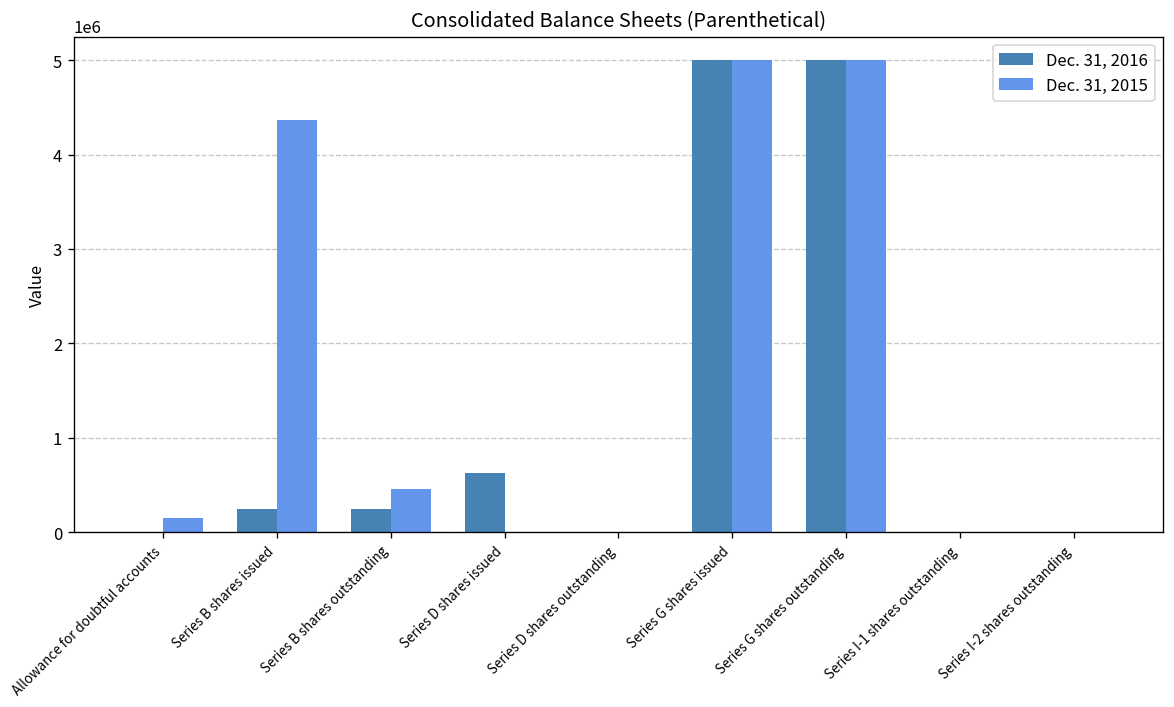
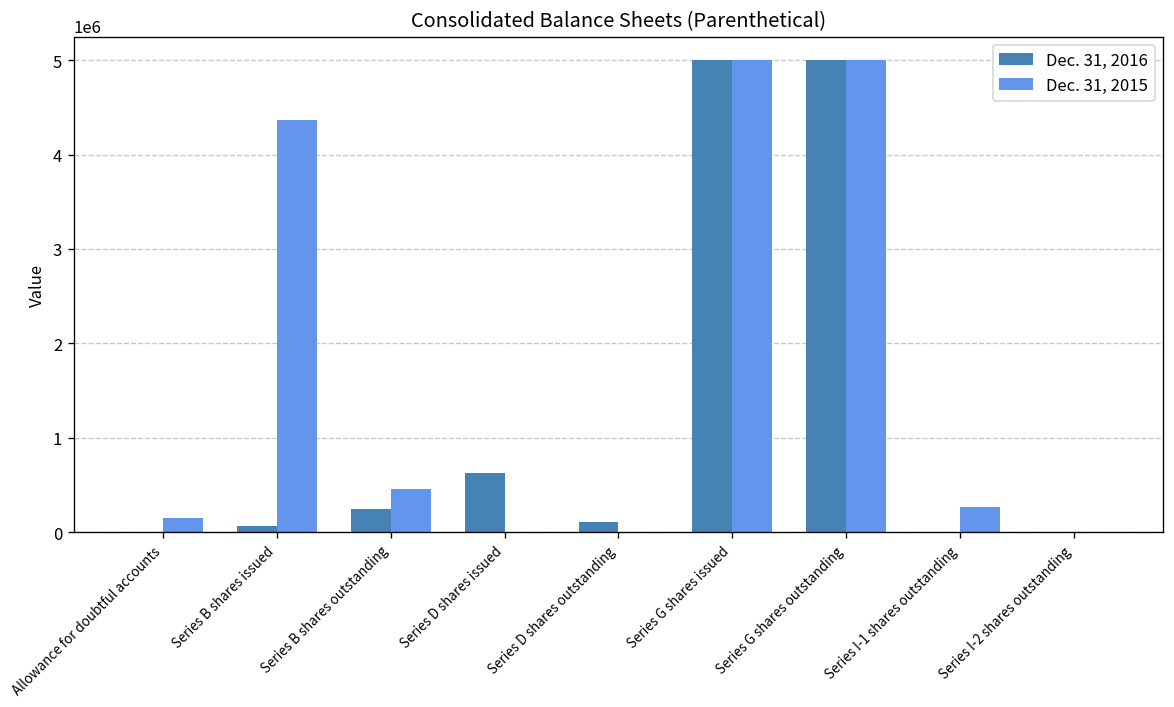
Dec. 31, 2016, Series B shares issued: 300000 -> 100000
Dec. 31, 2016, Series D shares outstanding: 0 -> 100000
Dec. 31, 2015, Series I-1 shares outstanding: 0 -> 300000
